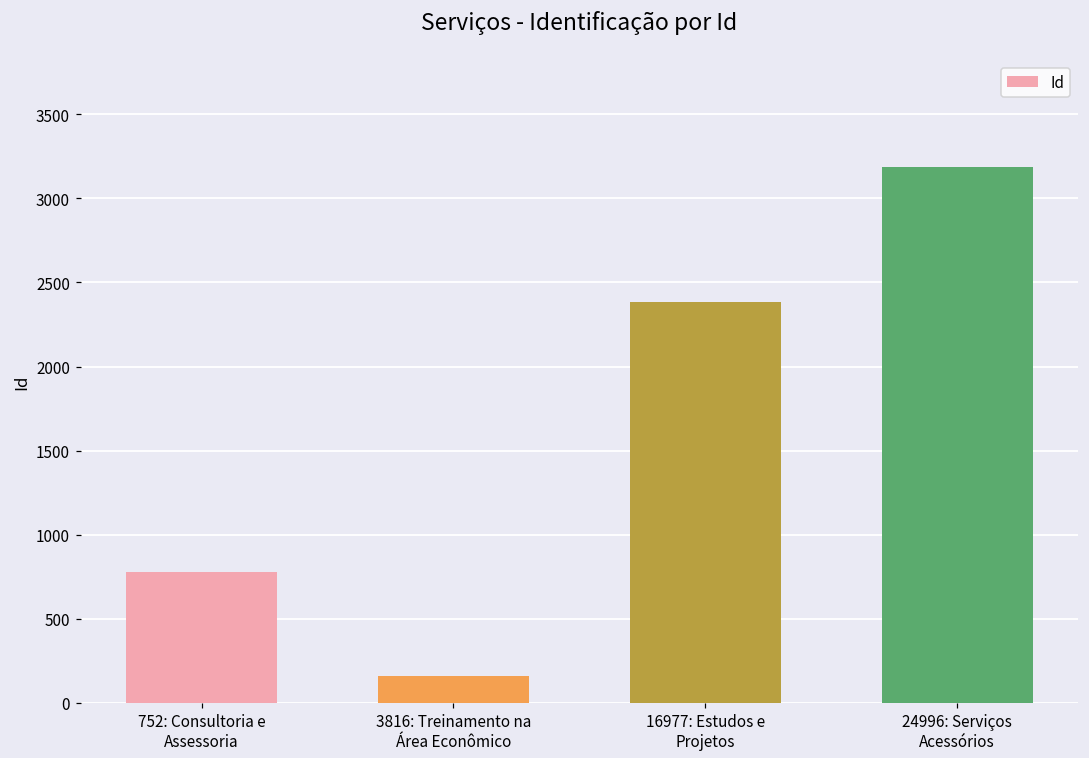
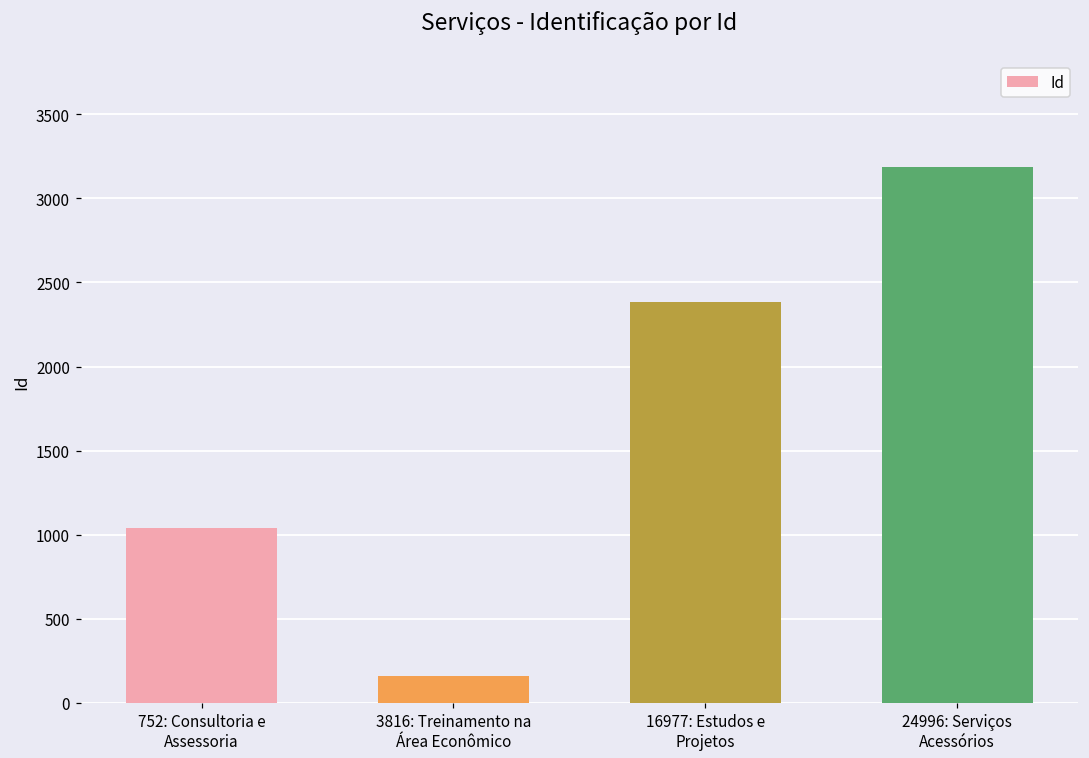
752: Consultoria e Assessoria: 780 -> 1040
